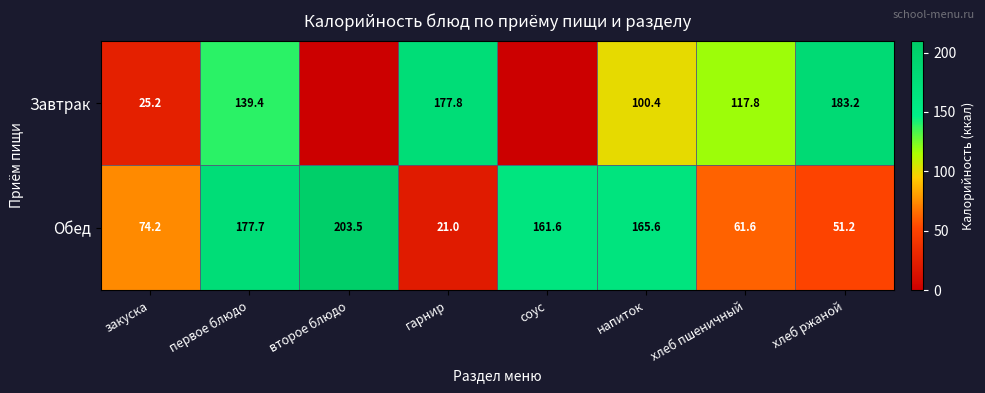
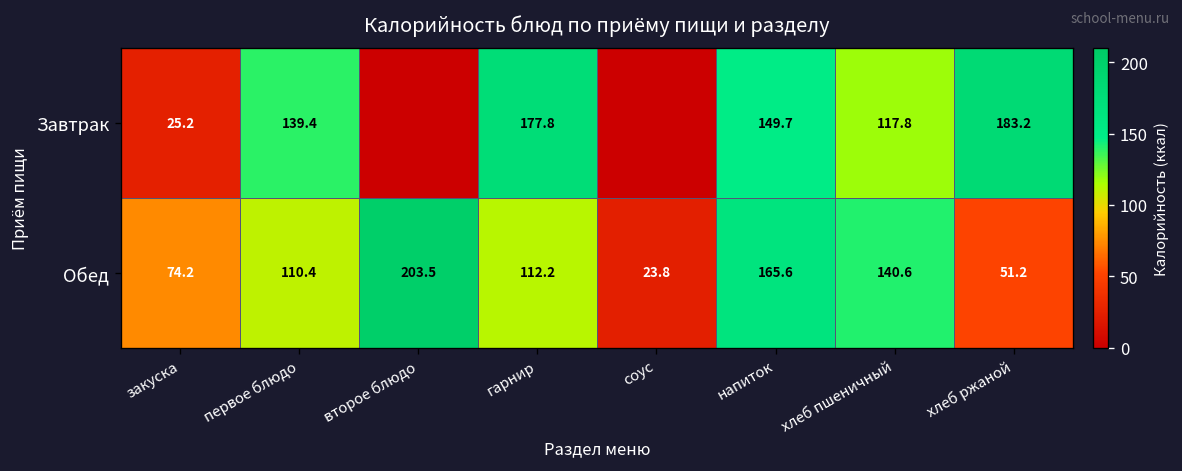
Завтрак, напиток: 100.4 -> 149.7
Обед, первое блюдо: 177.7 -> 110.4
Обед, гарнир: 21.0 -> 112.2
Обед, соус: 161.6 -> 23.8
Обед, хлеб пшеничный: 61.6 -> 140.6
